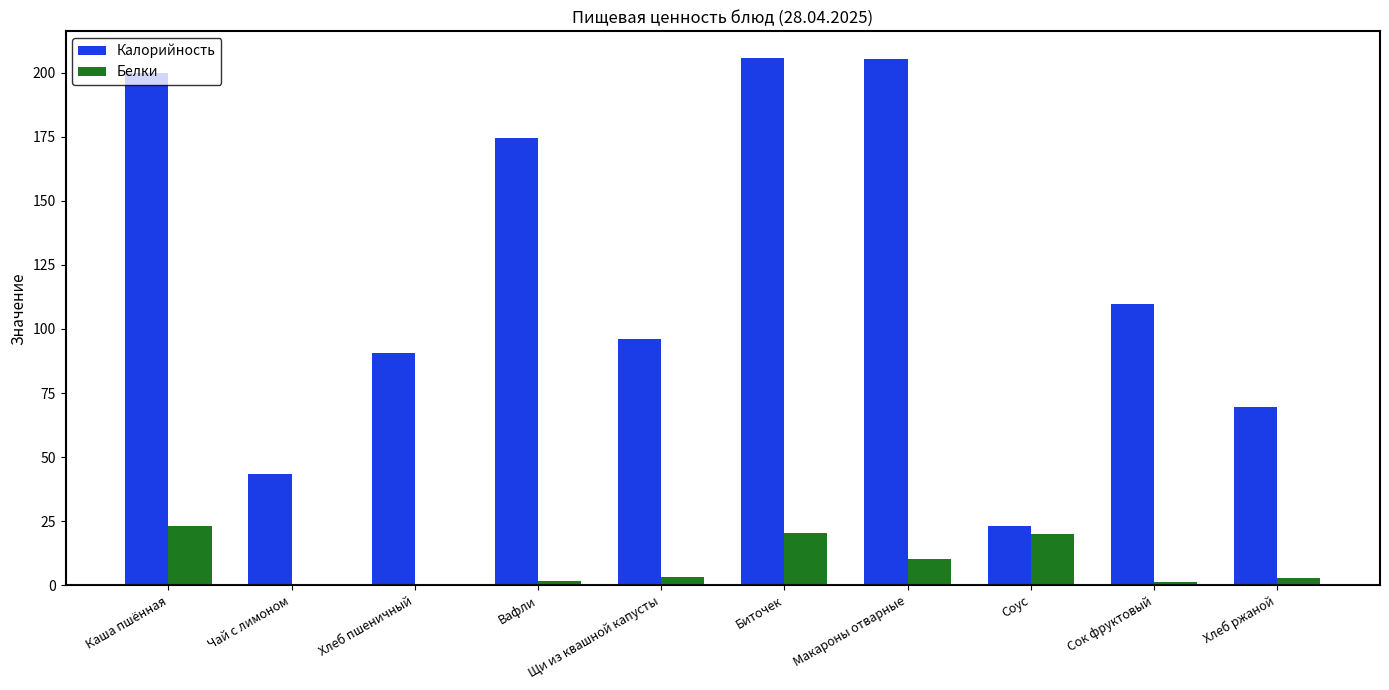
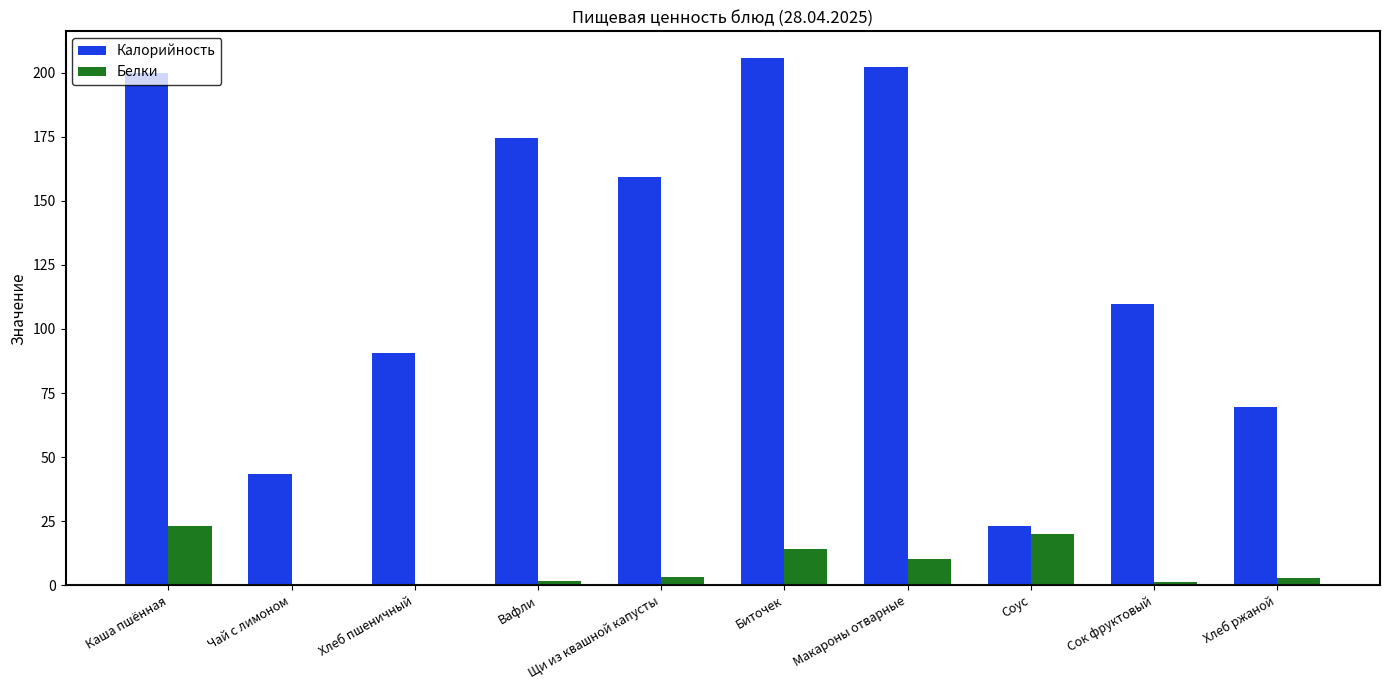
Калорийность, Щи из квашной капусты: 96 -> 159
Белки, Биточек: 20 -> 14
Калорийность, Макароны отварные: 205 -> 202
